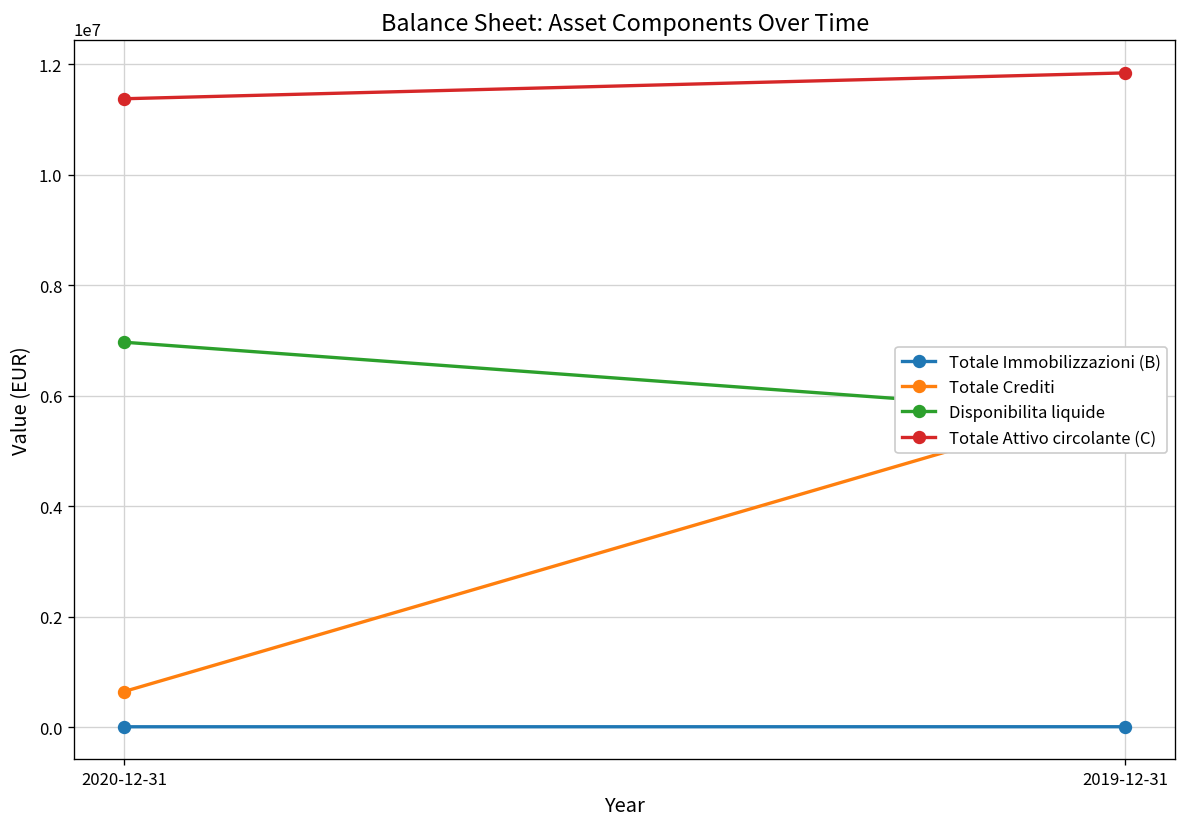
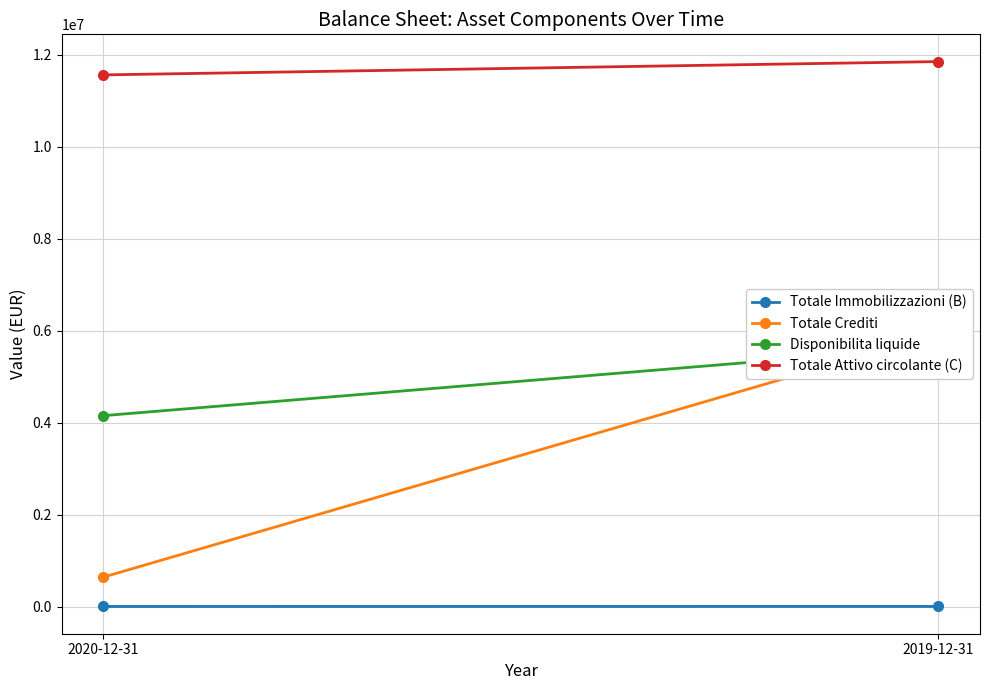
Disponibilita liquide, 2020-12-31: 7000000 -> 4200000
Totale Attivo circolante (C), 2020-12-31: 11400000 -> 11600000
